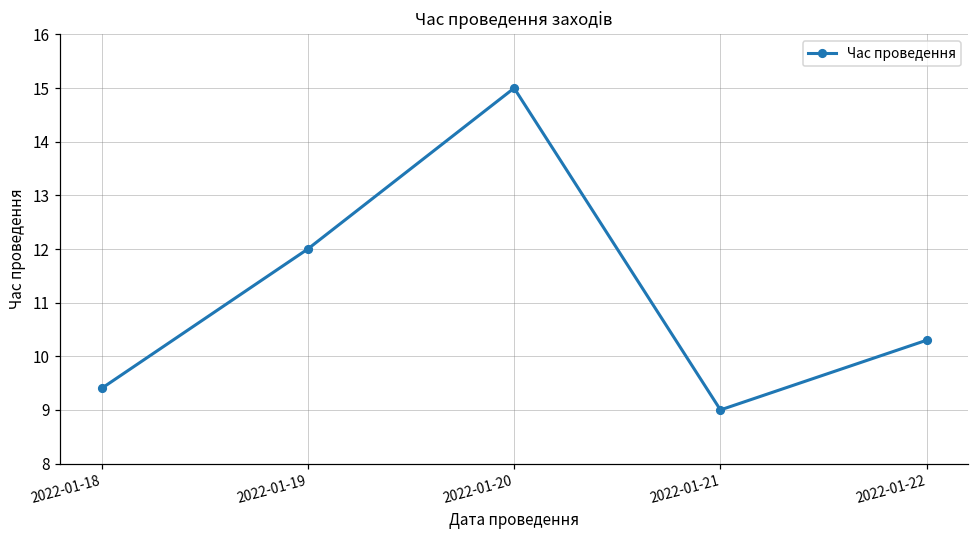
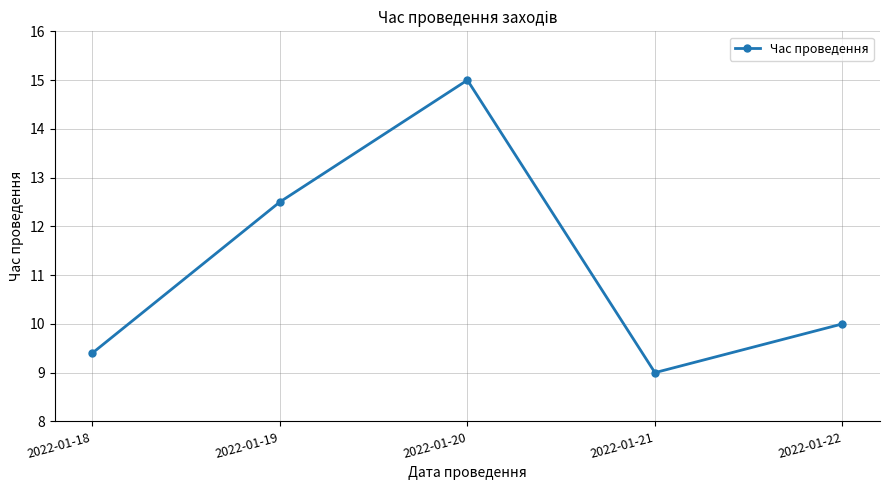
2022-01-19: 12.0 -> 12.5
2022-01-22: 10.3 -> 10.0
